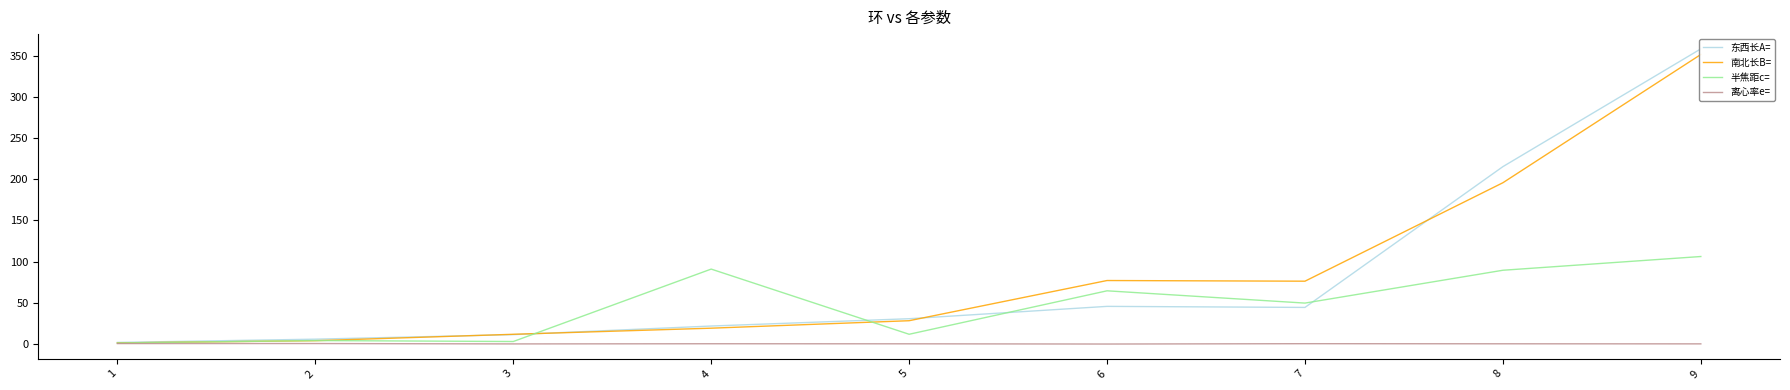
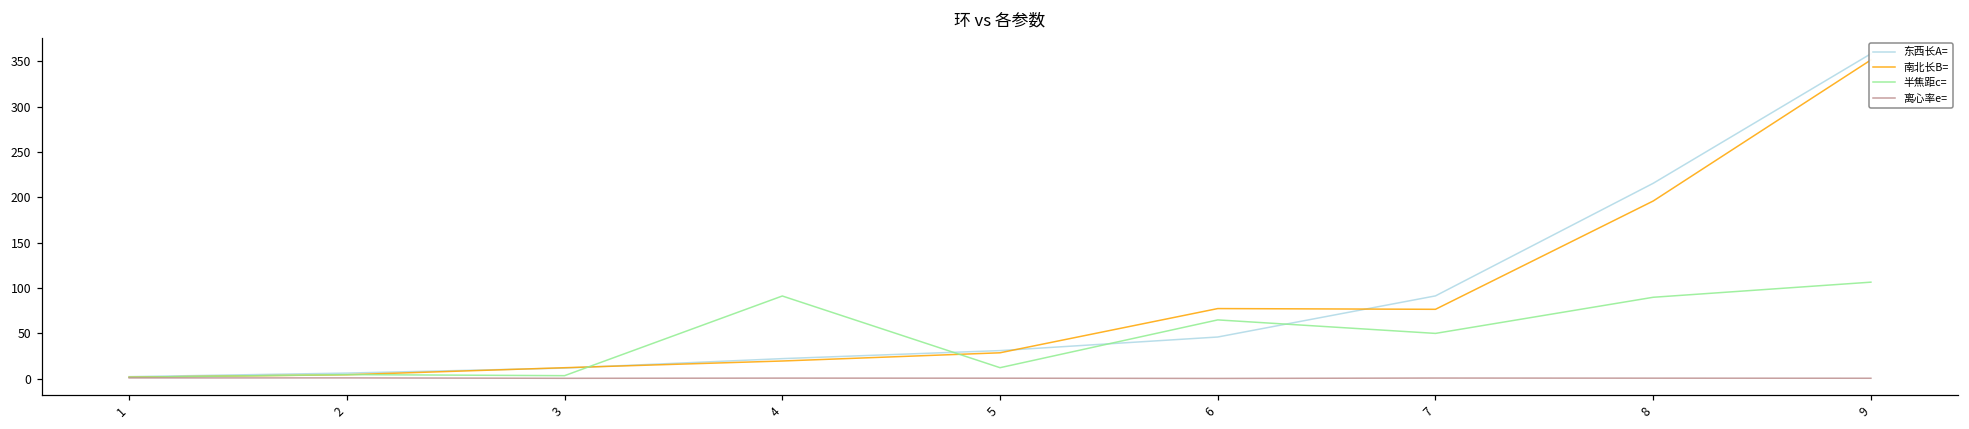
东西长A=, 7: 40 -> 90
